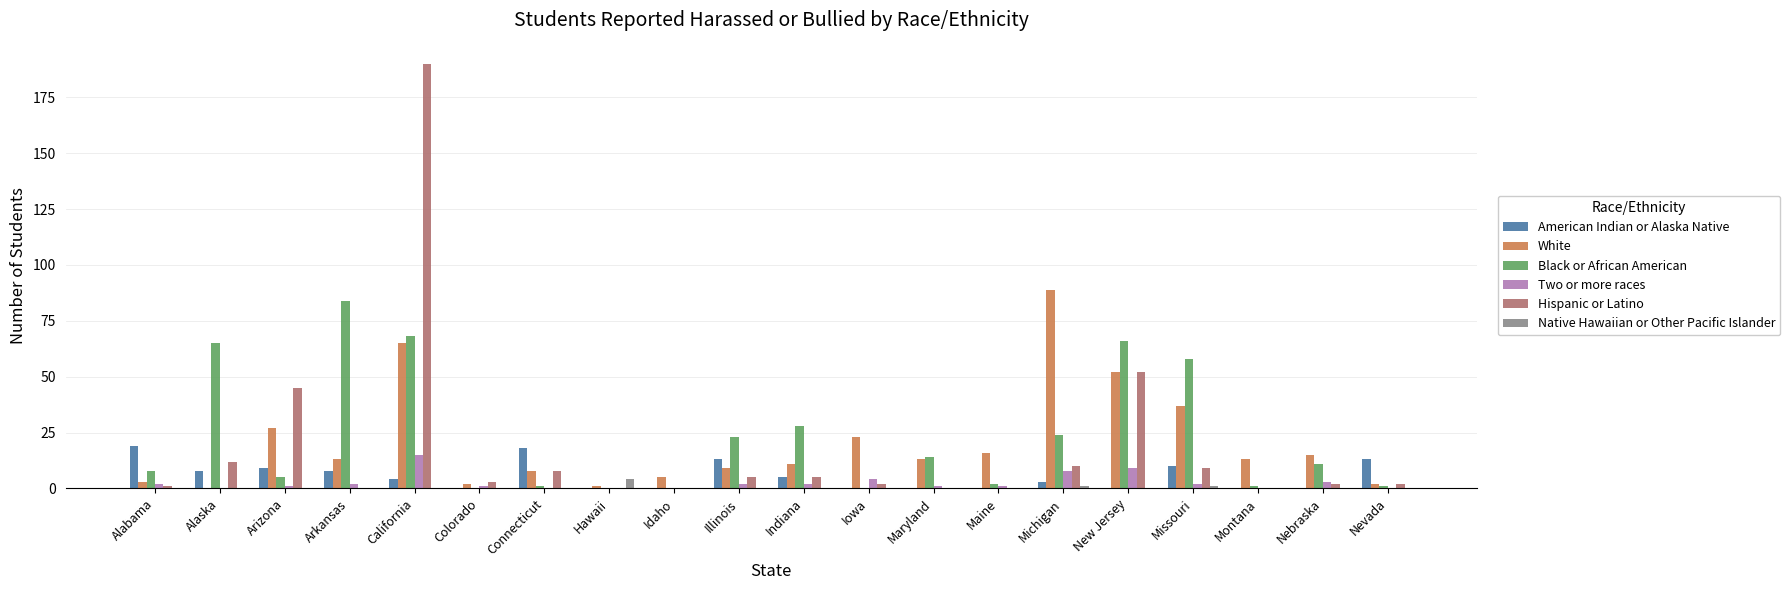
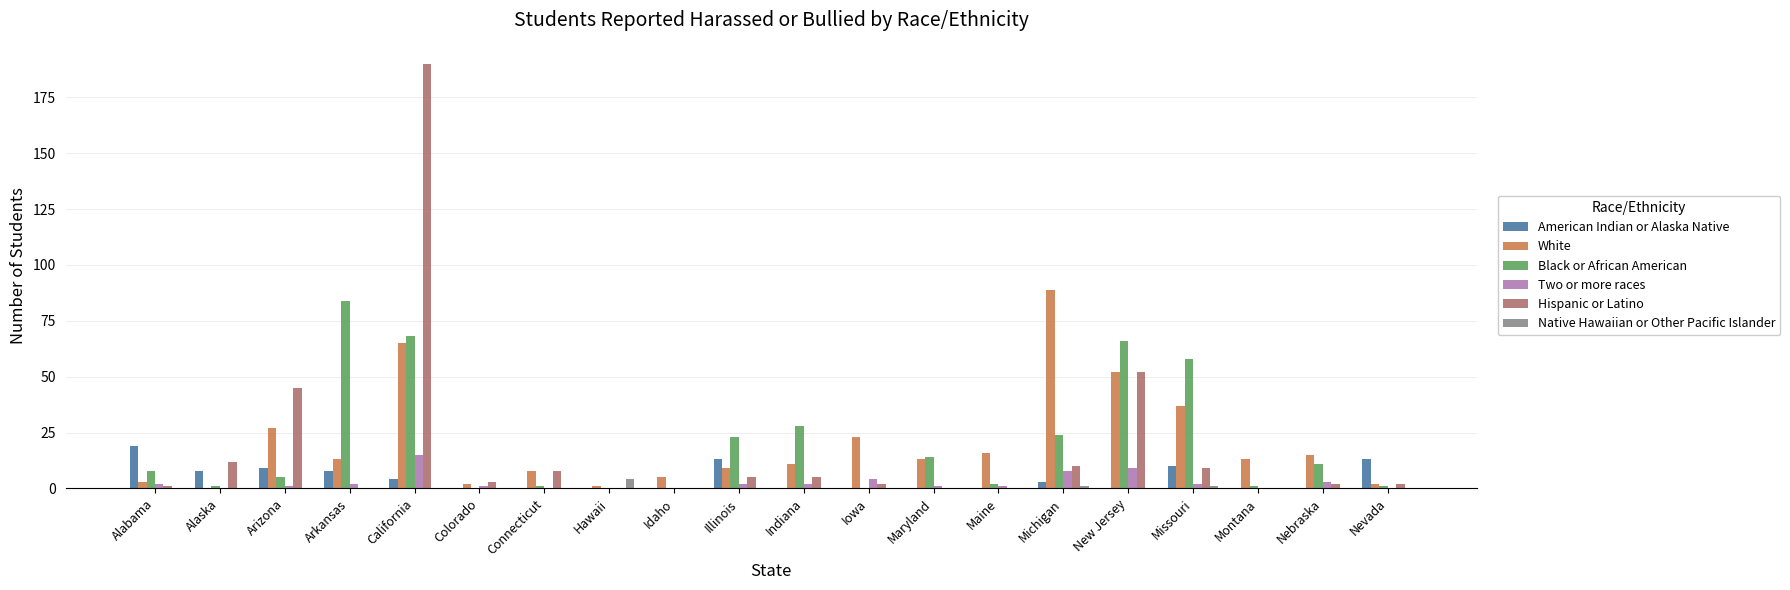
Black or African American, Alaska: 65 -> 1
American Indian or Alaska Native, Connecticut: 18 -> 0
American Indian or Alaska Native, Indiana: 5 -> 0
